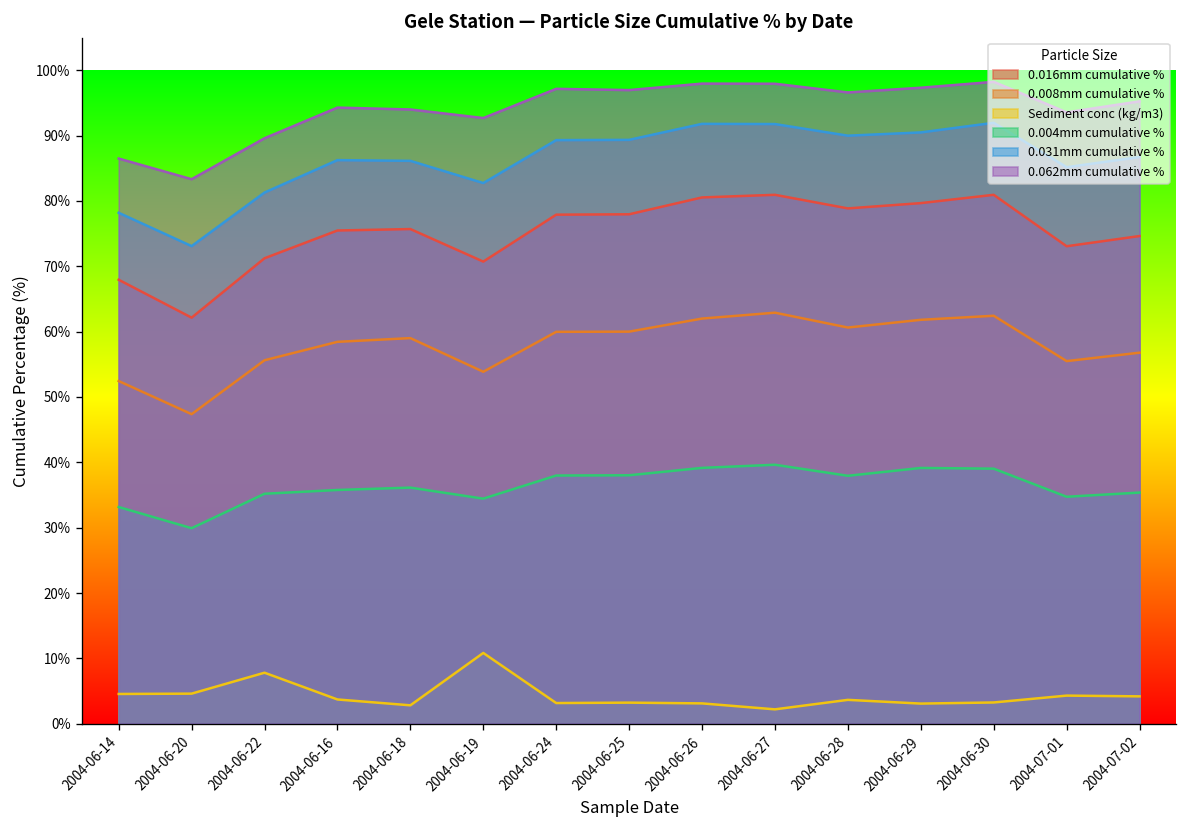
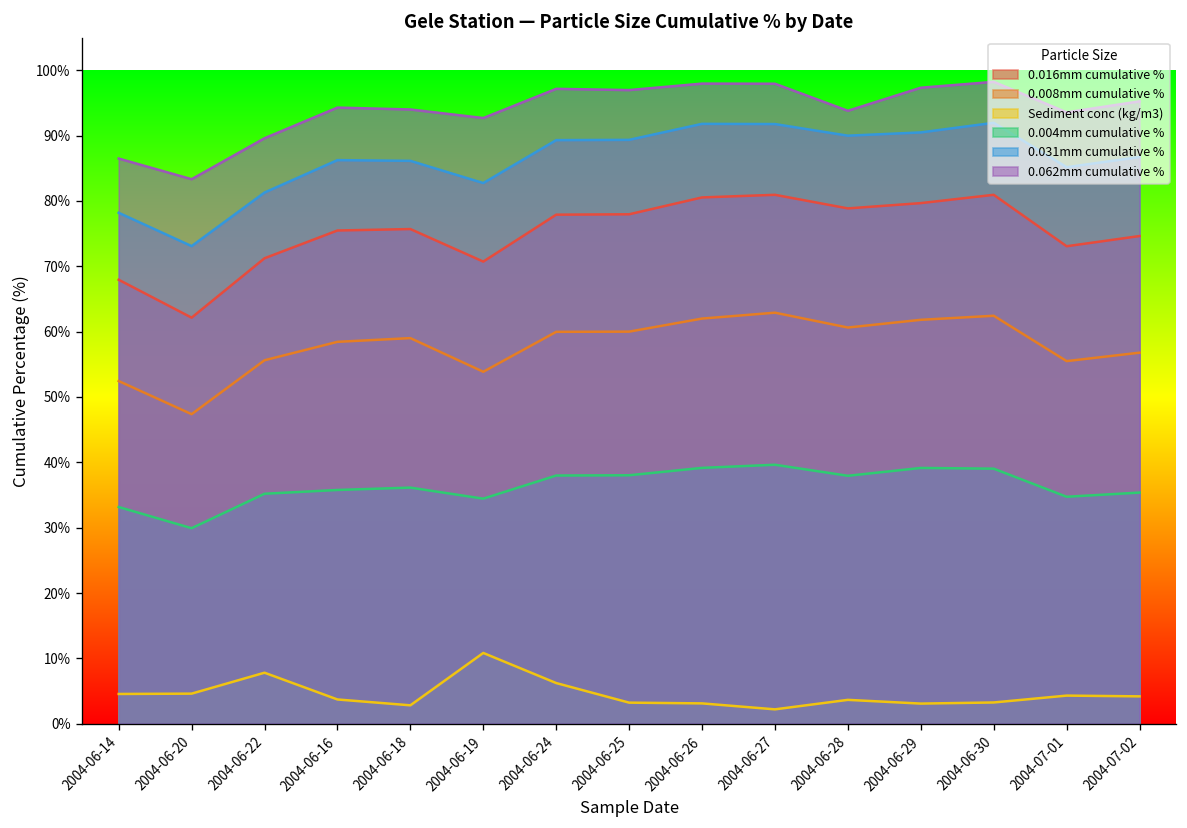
Sediment conc (kg/m3), 2004-06-24: 3% -> 6%
0.062mm cumulative %, 2004-06-28: 97% -> 94%
